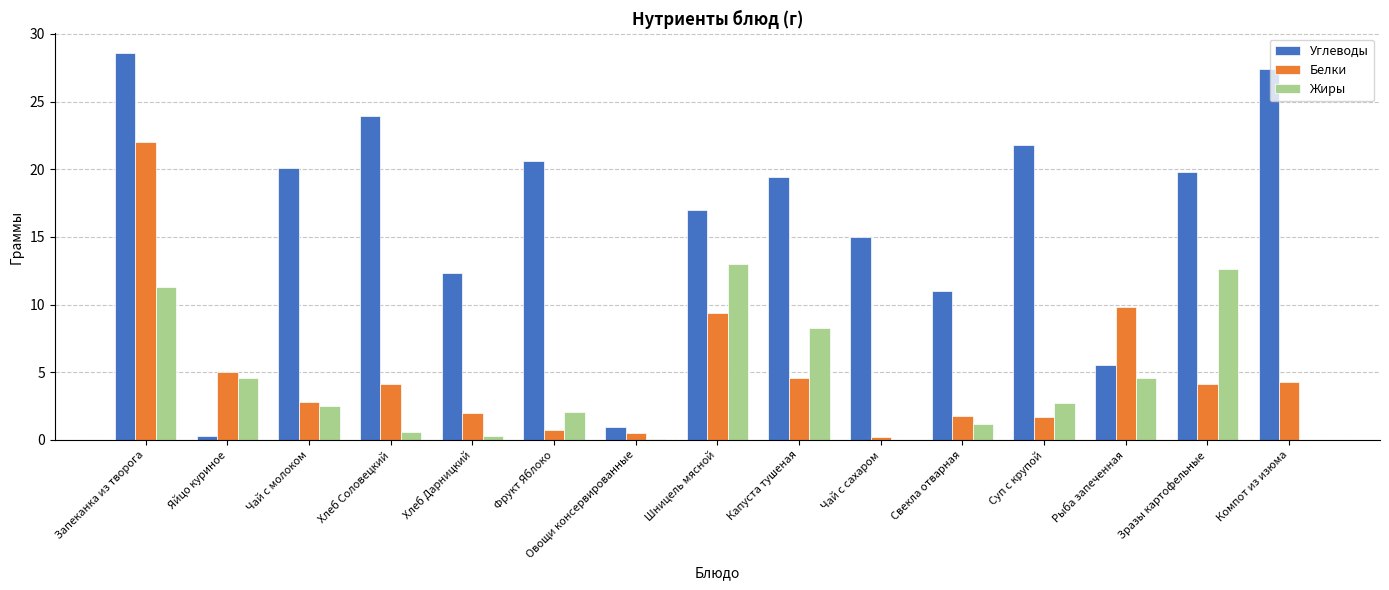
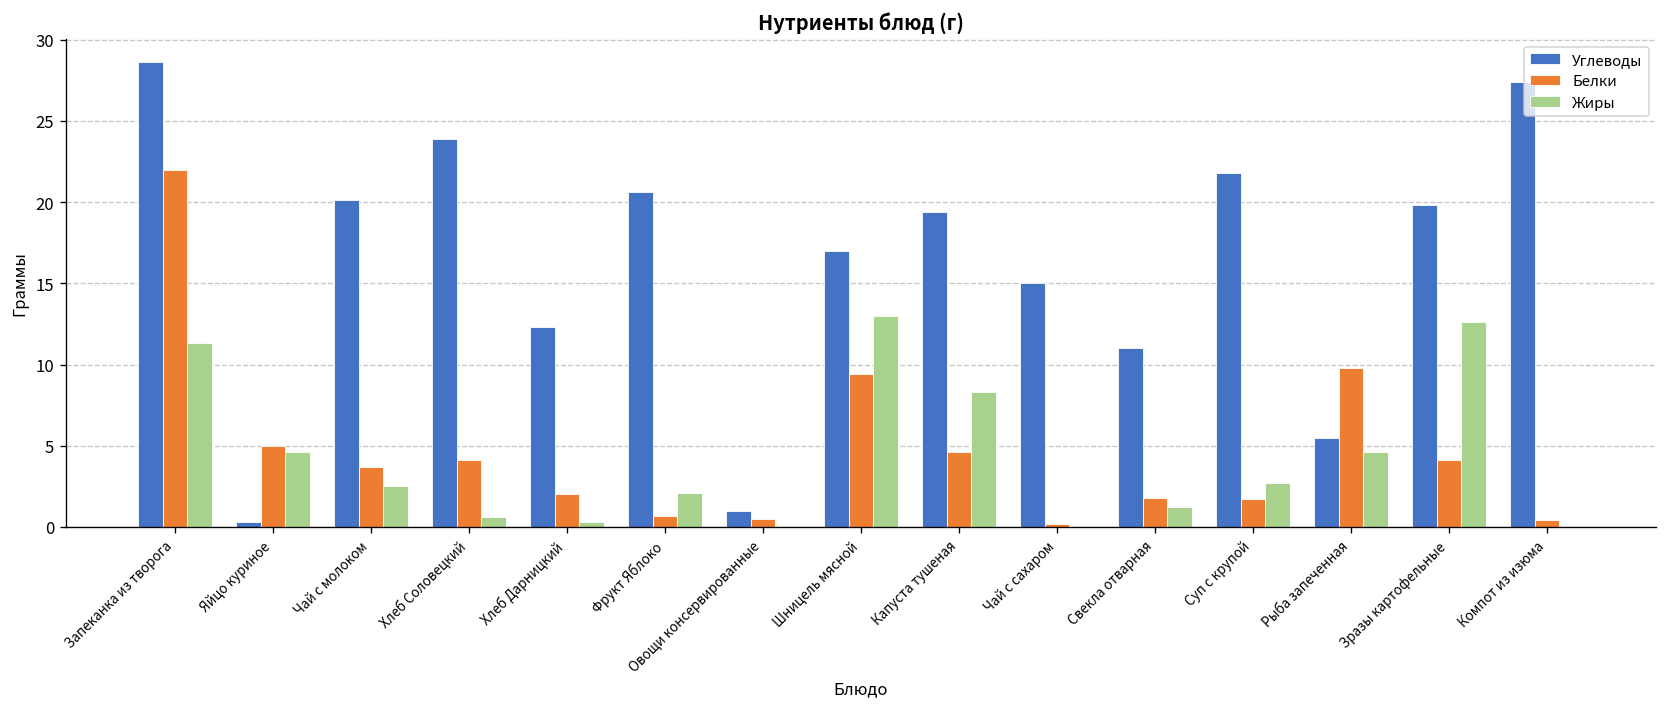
Белки, Чай с молоком: 2.8 -> 3.7
Белки, Компот из изюма: 4.3 -> 0.4
